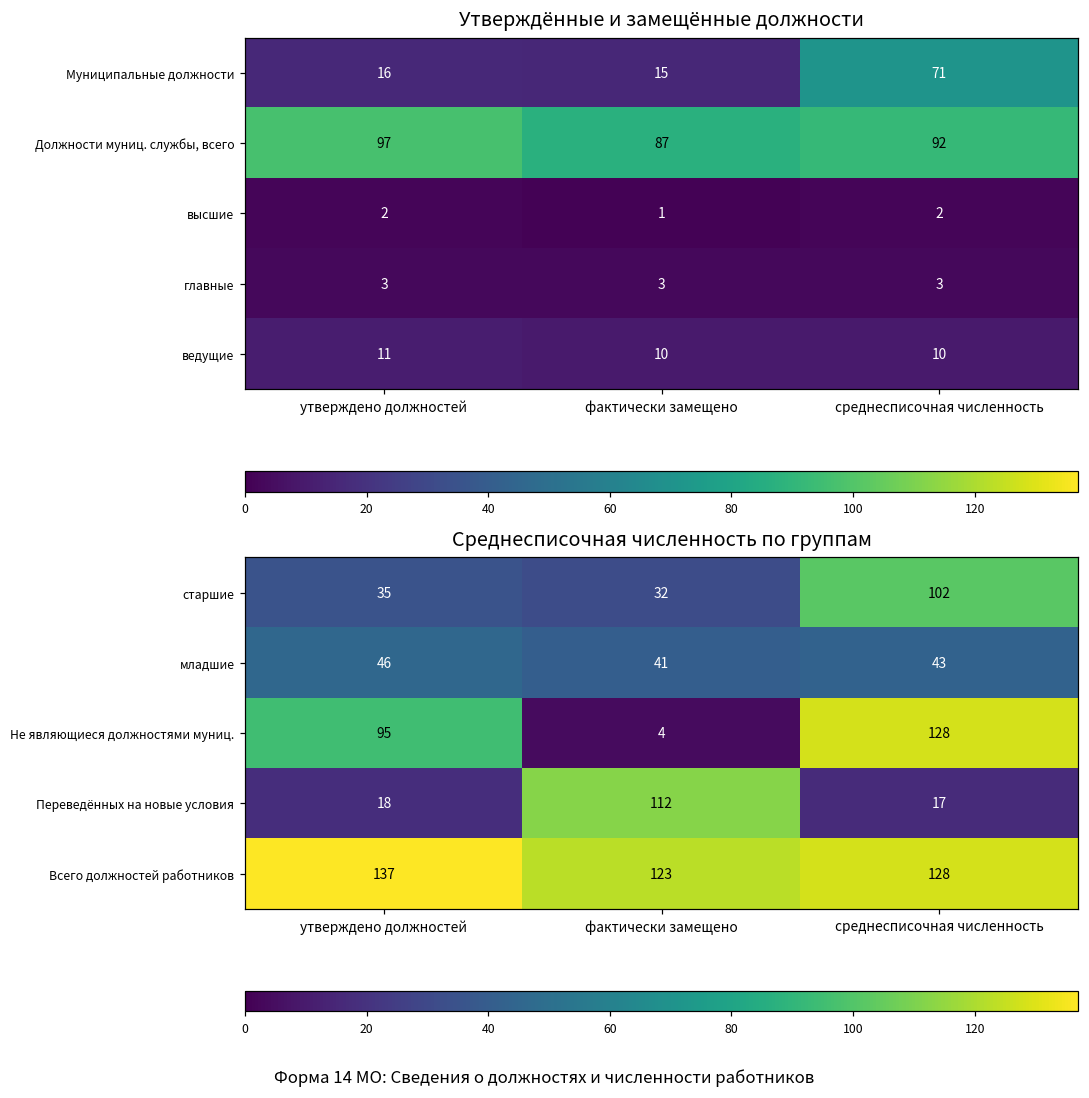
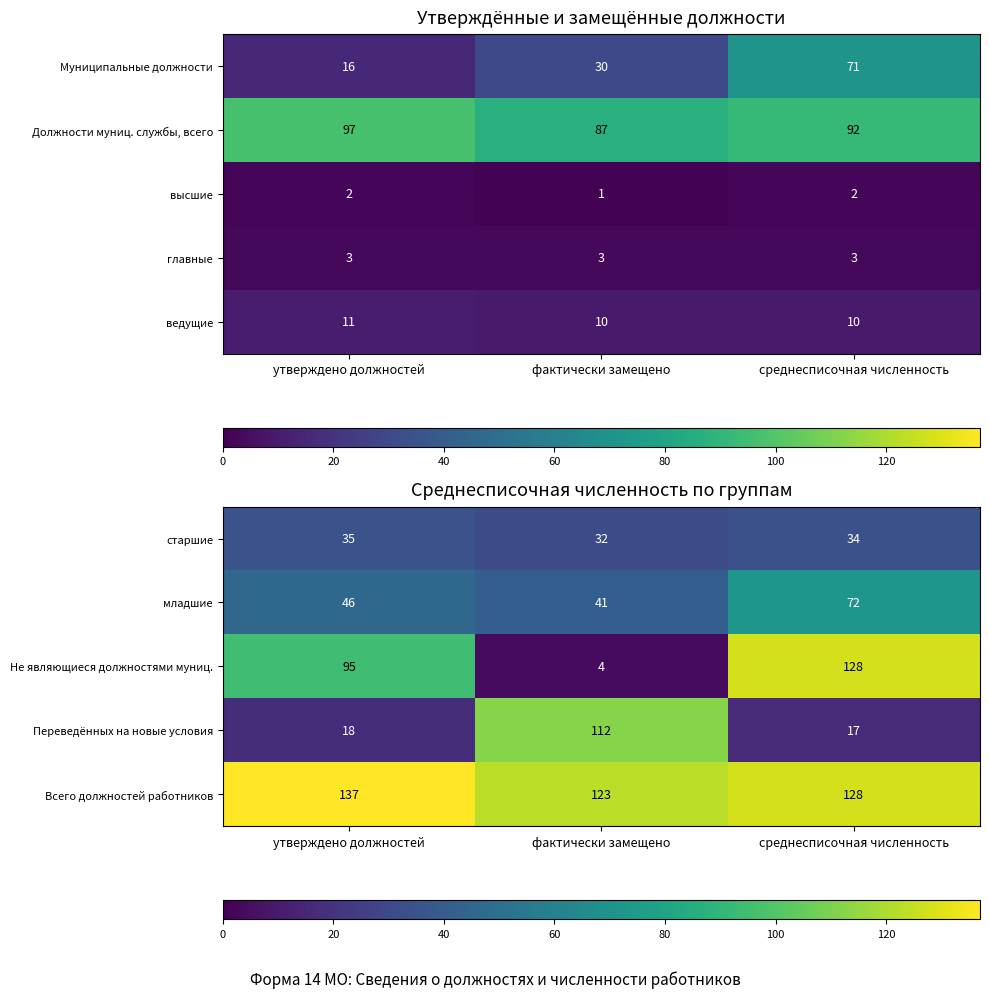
Утверждённые и замещённые должности, Муниципальные должности, фактически замещено: 15 -> 30
Среднесписочная численность по группам, старшие, среднесписочная численность: 102 -> 34
Среднесписочная численность по группам, младшие, среднесписочная численность: 43 -> 72
